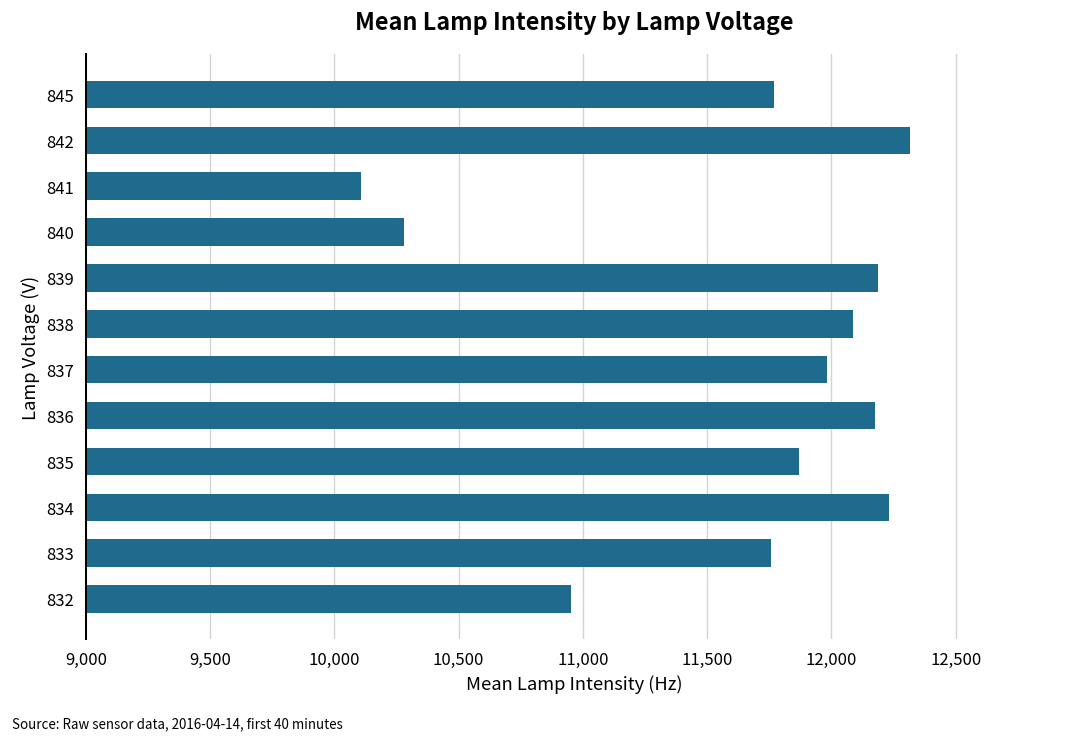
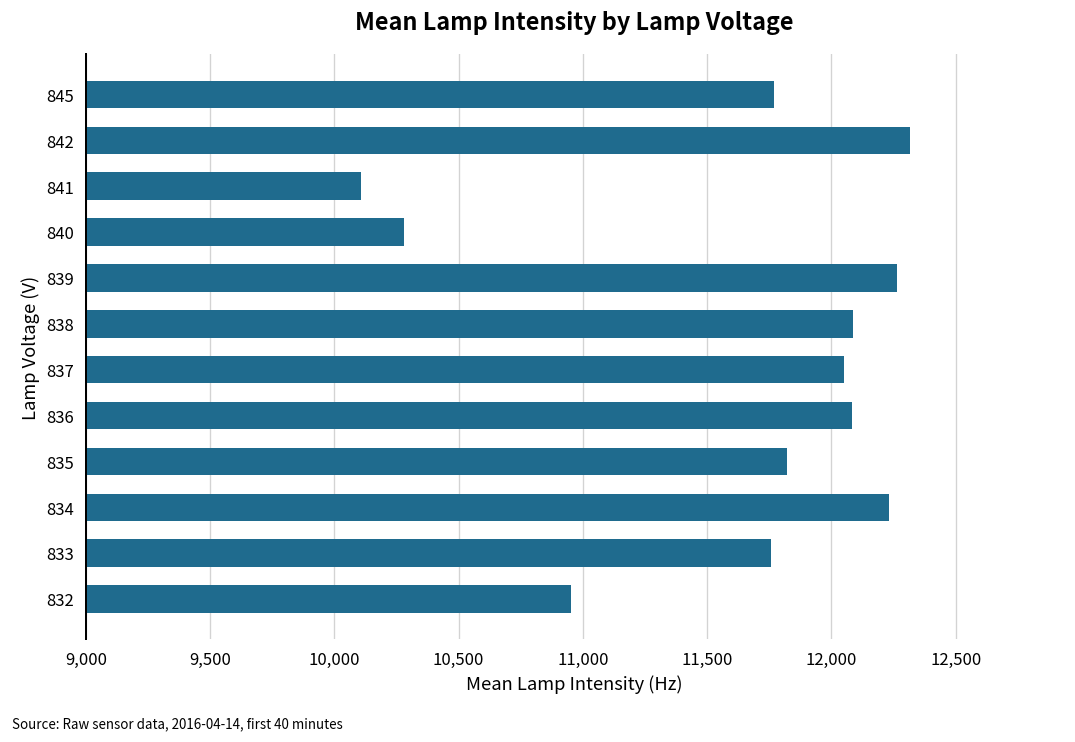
839: 12,190 -> 12,260
837: 11,980 -> 12,050
836: 12,180 -> 12,080
835: 11,870 -> 11,820
